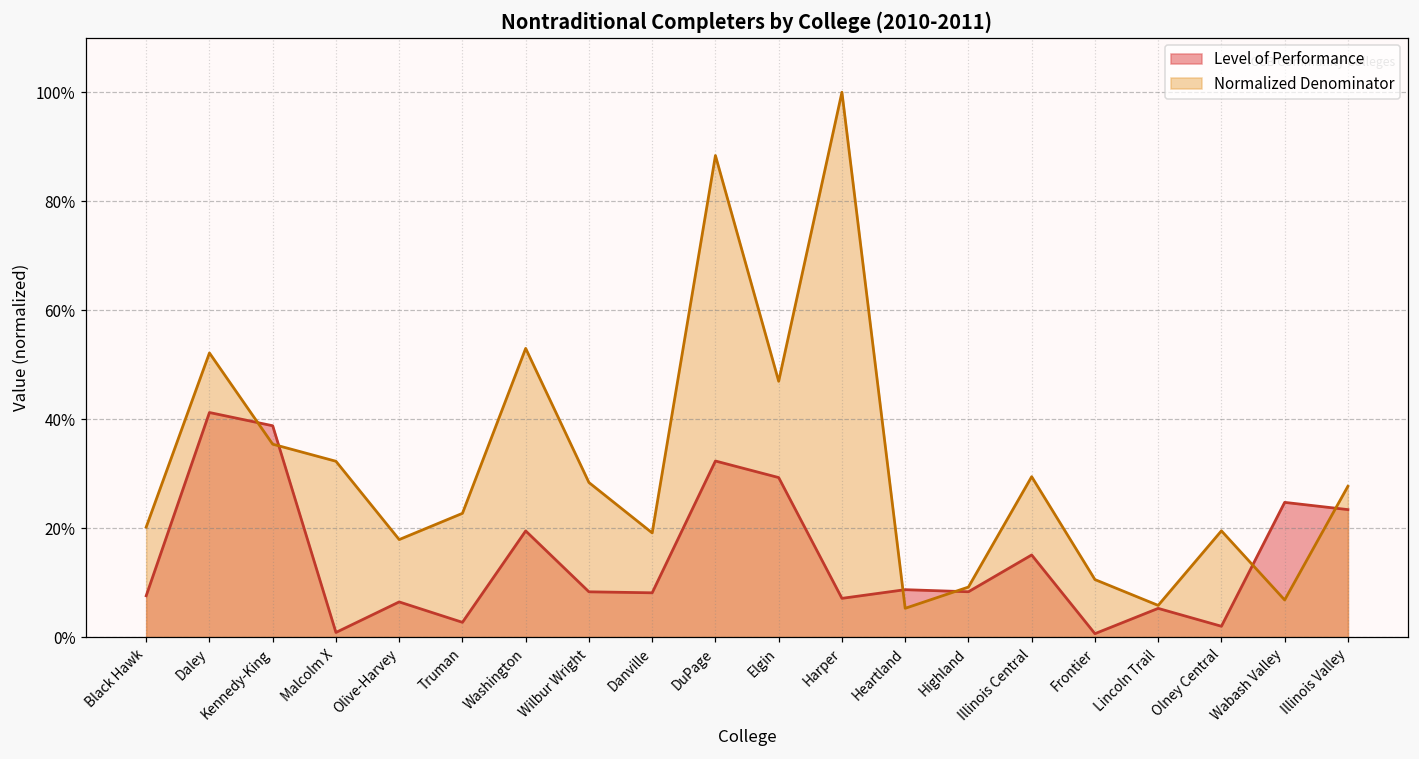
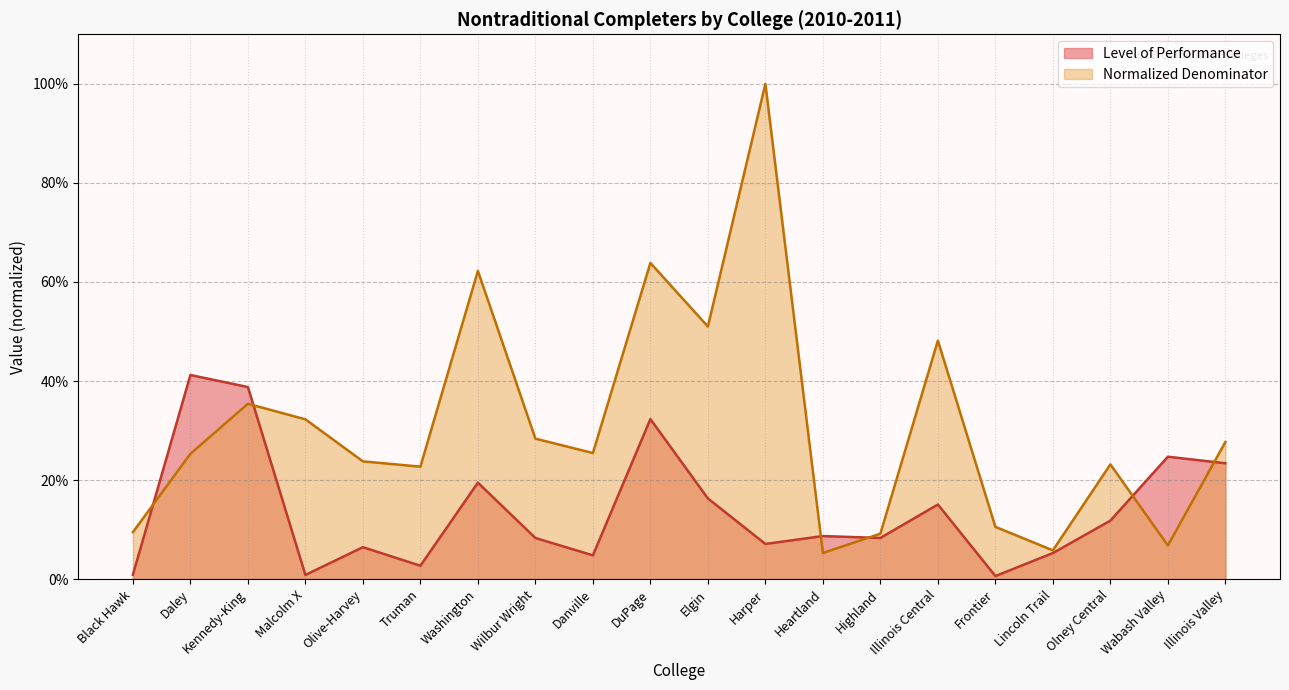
Level of Performance, Black Hawk: 8% -> 1%
Normalized Denominator, Black Hawk: 20% -> 9%
Normalized Denominator, Daley: 52% -> 25%
Normalized Denominator, Olive-Harvey: 18% -> 24%
Normalized Denominator, Washington: 53% -> 62%
Level of Performance, Danville: 8% -> 5%
Normalized Denominator, Danville: 19% -> 25%
Normalized Denominator, DuPage: 88% -> 64%
Level of Performance, Elgin: 29% -> 16%
Normalized Denominator, Elgin: 47% -> 51%
Normalized Denominator, Illinois Central: 29% -> 48%
Level of Performance, Olney Central: 2% -> 12%
Normalized Denominator, Olney Central: 19% -> 23%
